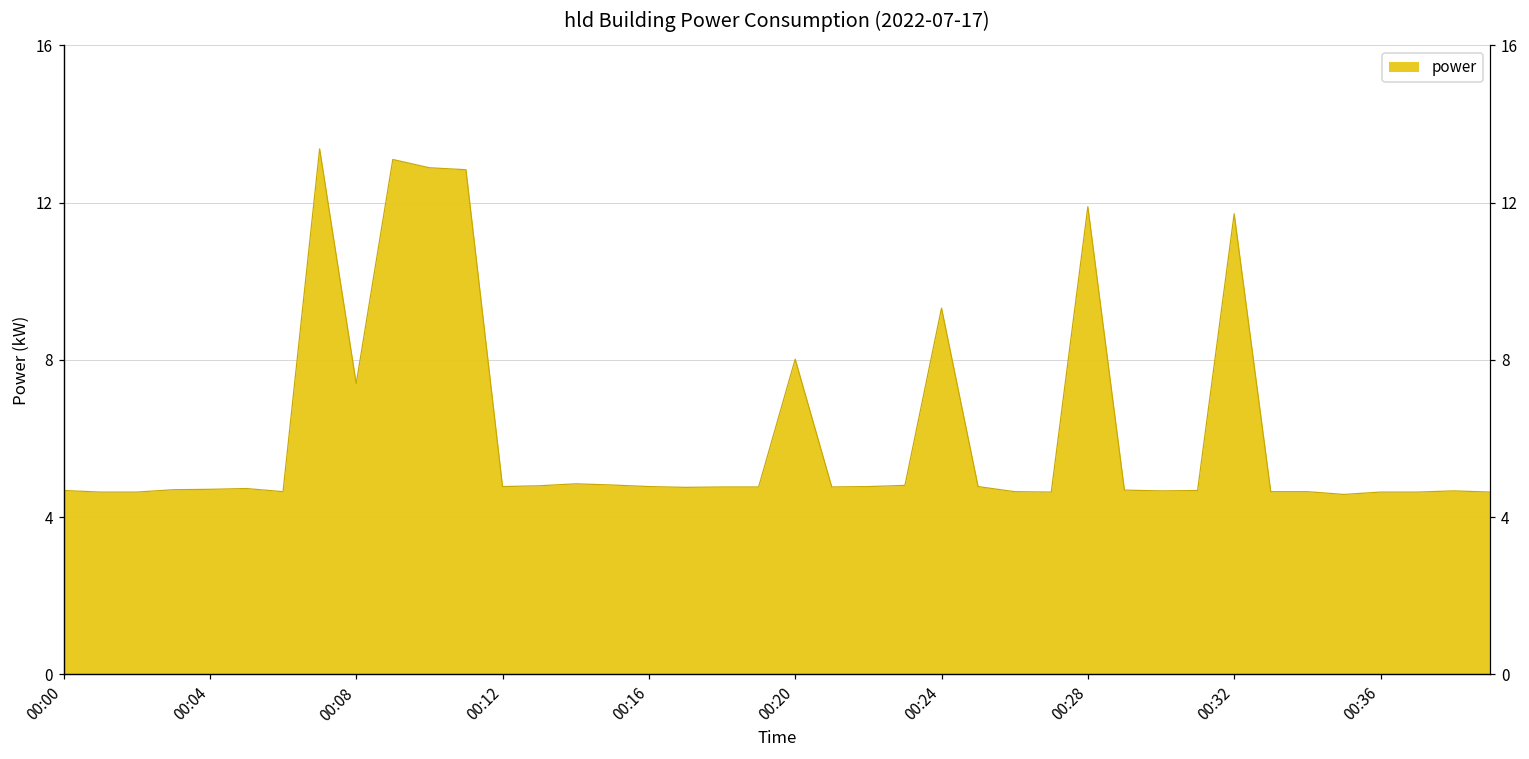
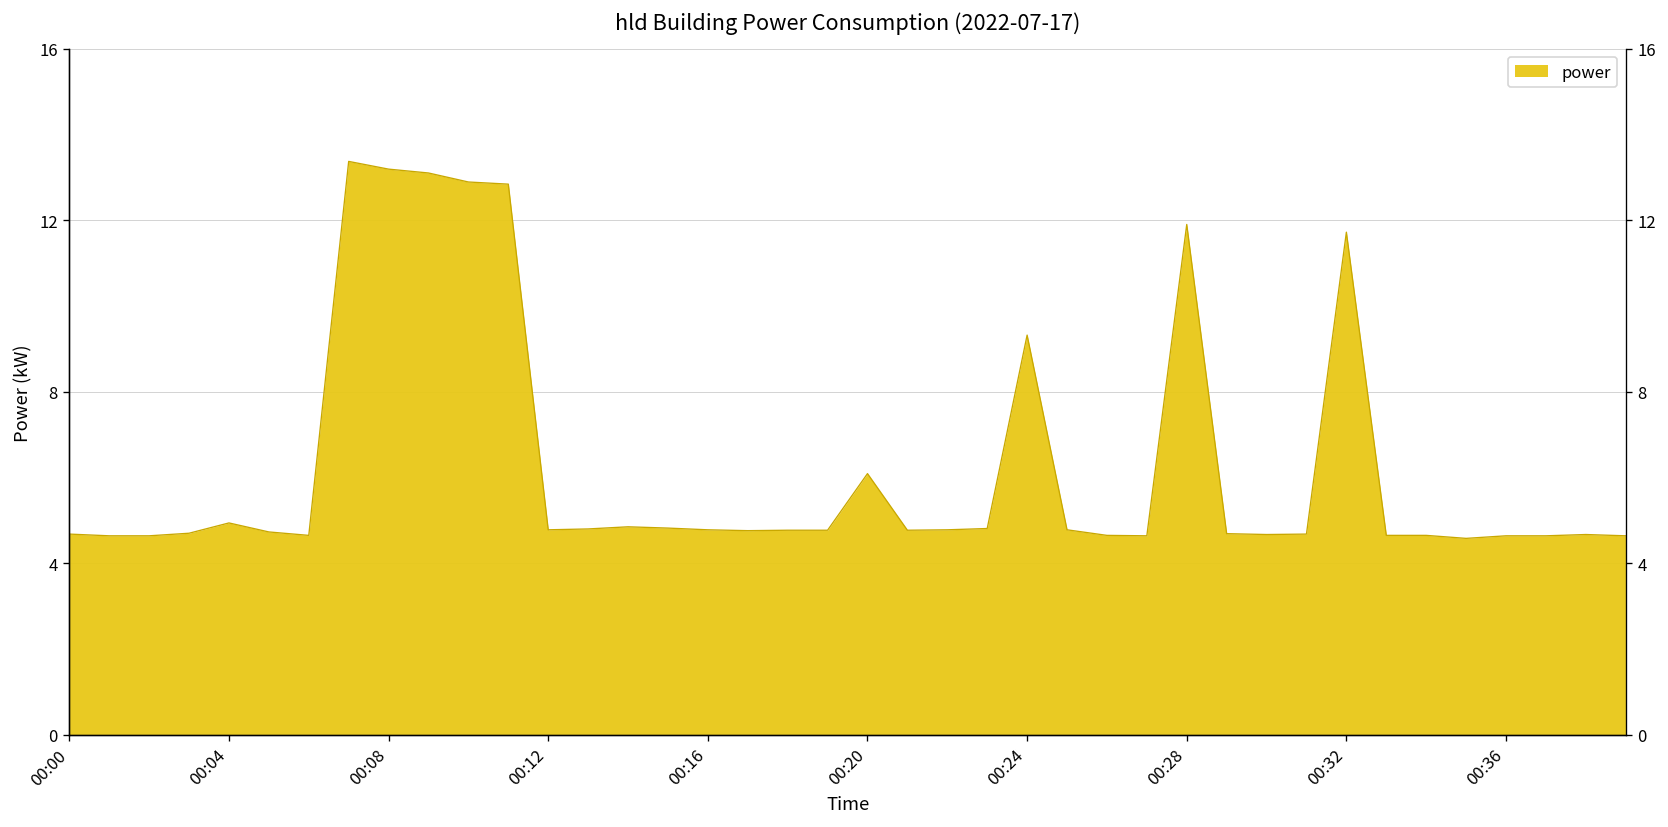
00:04: 4.7 -> 4.9
00:08: 7.4 -> 13.2
00:20: 8.0 -> 6.1
